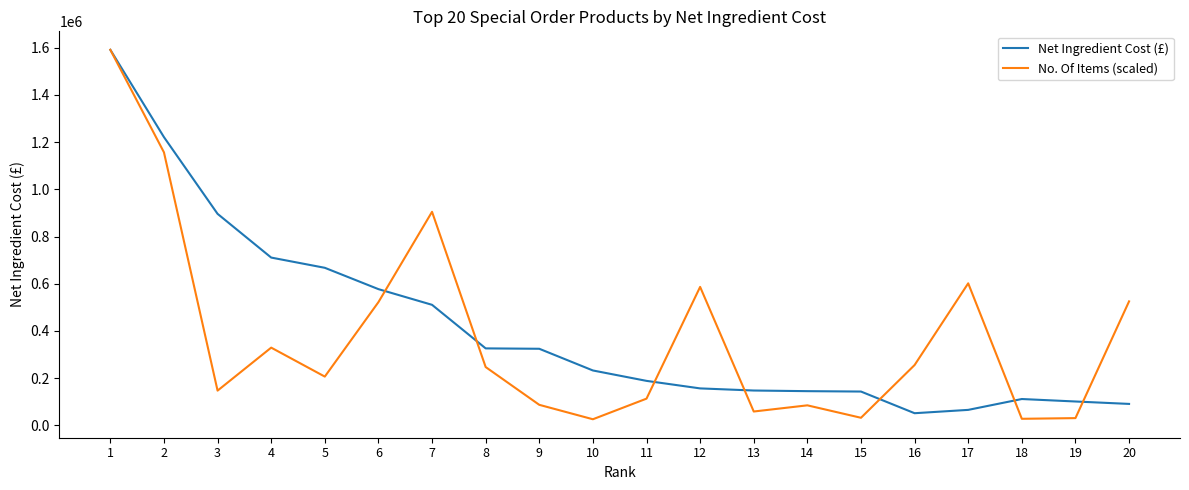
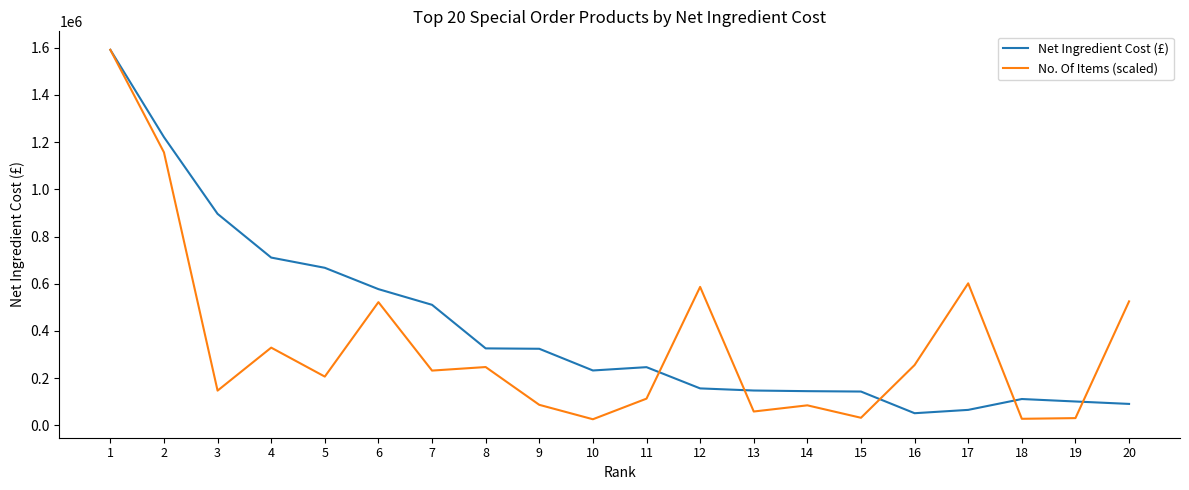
No. Of Items (scaled), 7: 900000 -> 230000
Net Ingredient Cost (£), 11: 190000 -> 250000
